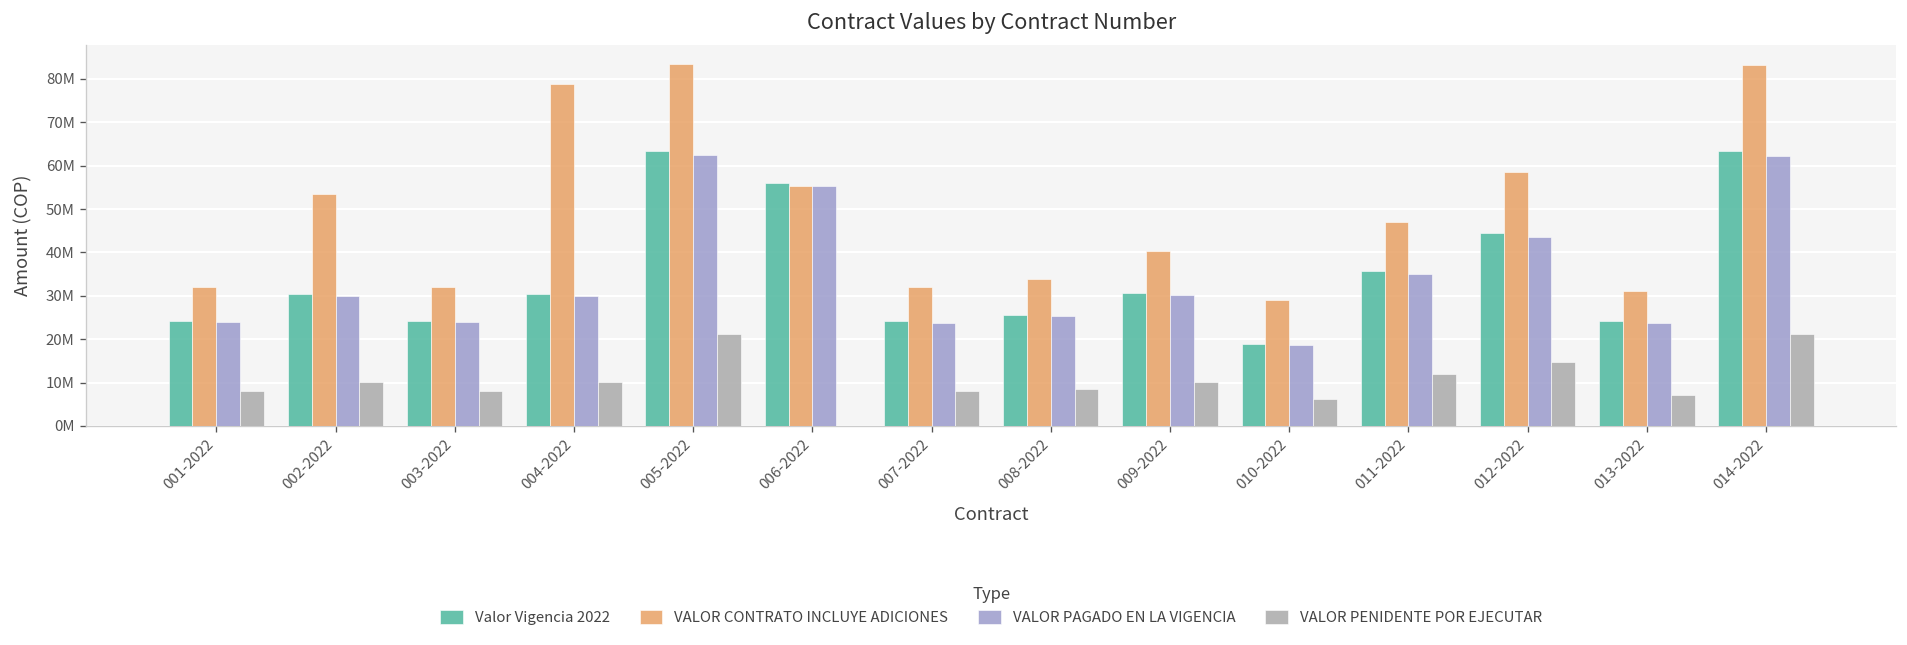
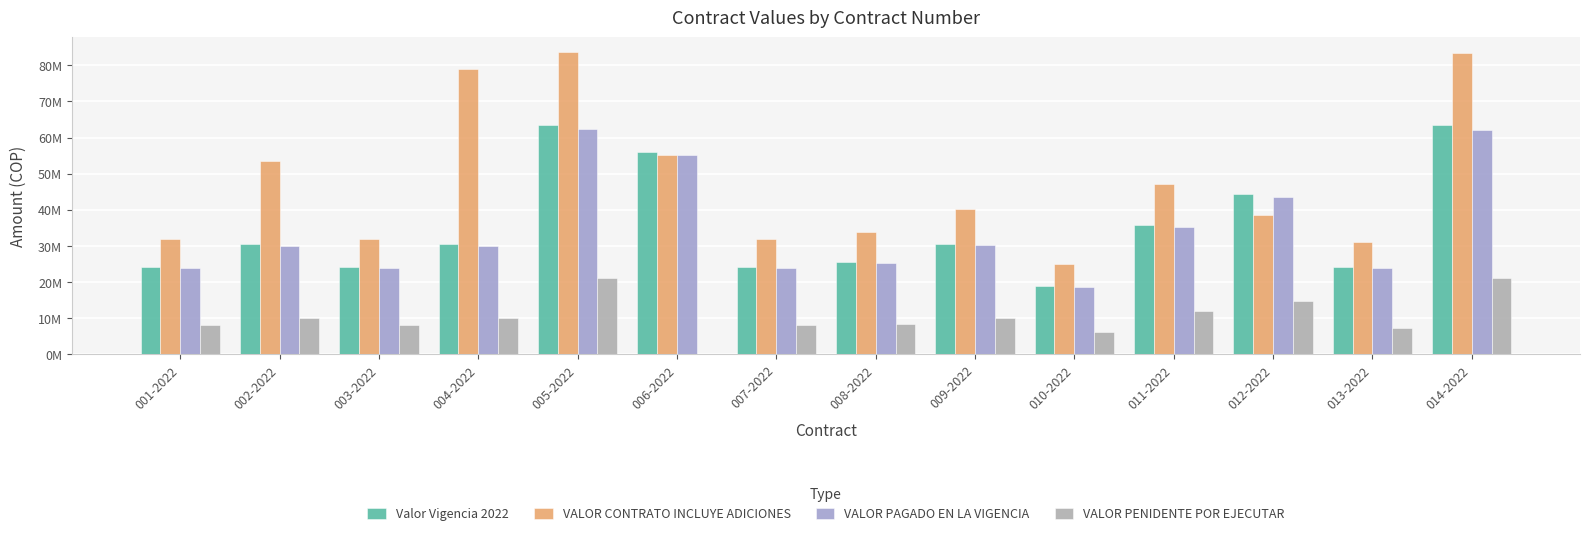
VALOR CONTRATO INCLUYE ADICIONES, 010-2022: 29000000 -> 25000000
VALOR CONTRATO INCLUYE ADICIONES, 012-2022: 58000000 -> 39000000
